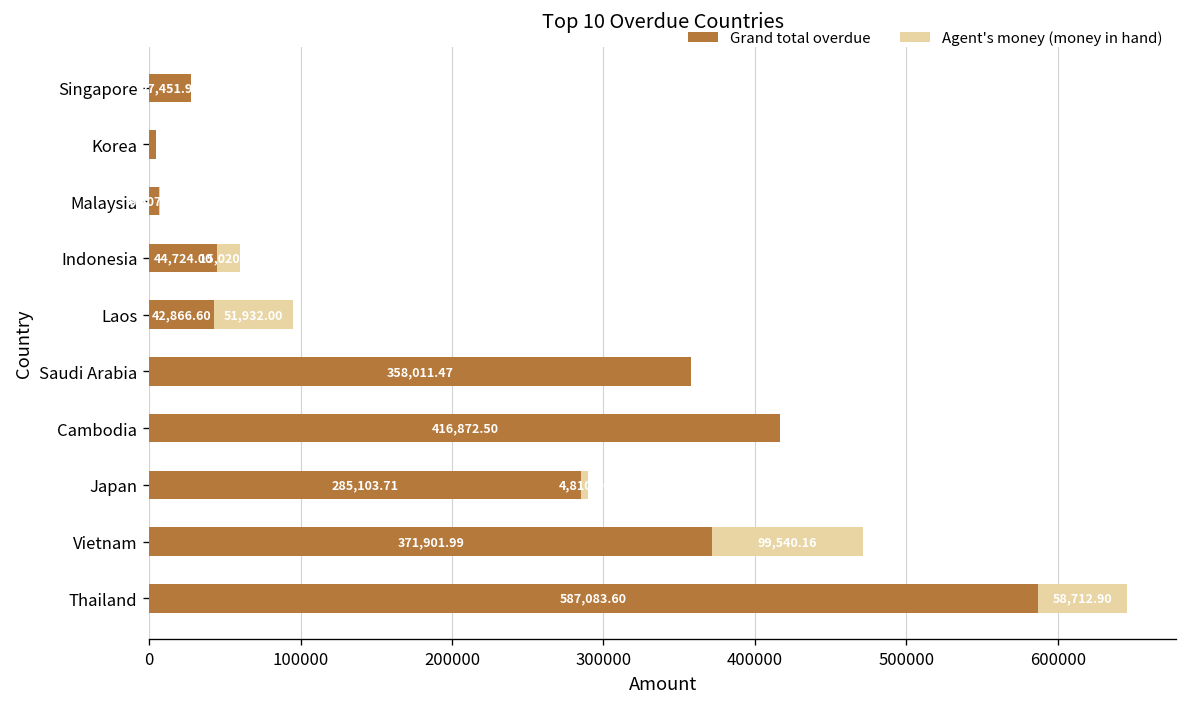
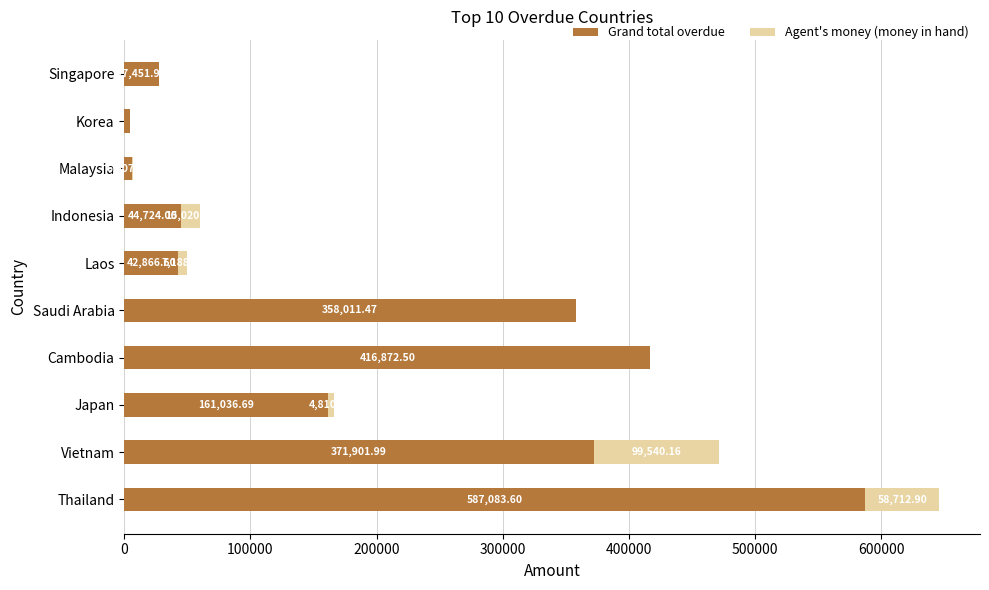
Agent's money (money in hand), Laos: 52000 -> 7000
Grand total overdue, Japan: 285,103.71 -> 161,036.69
